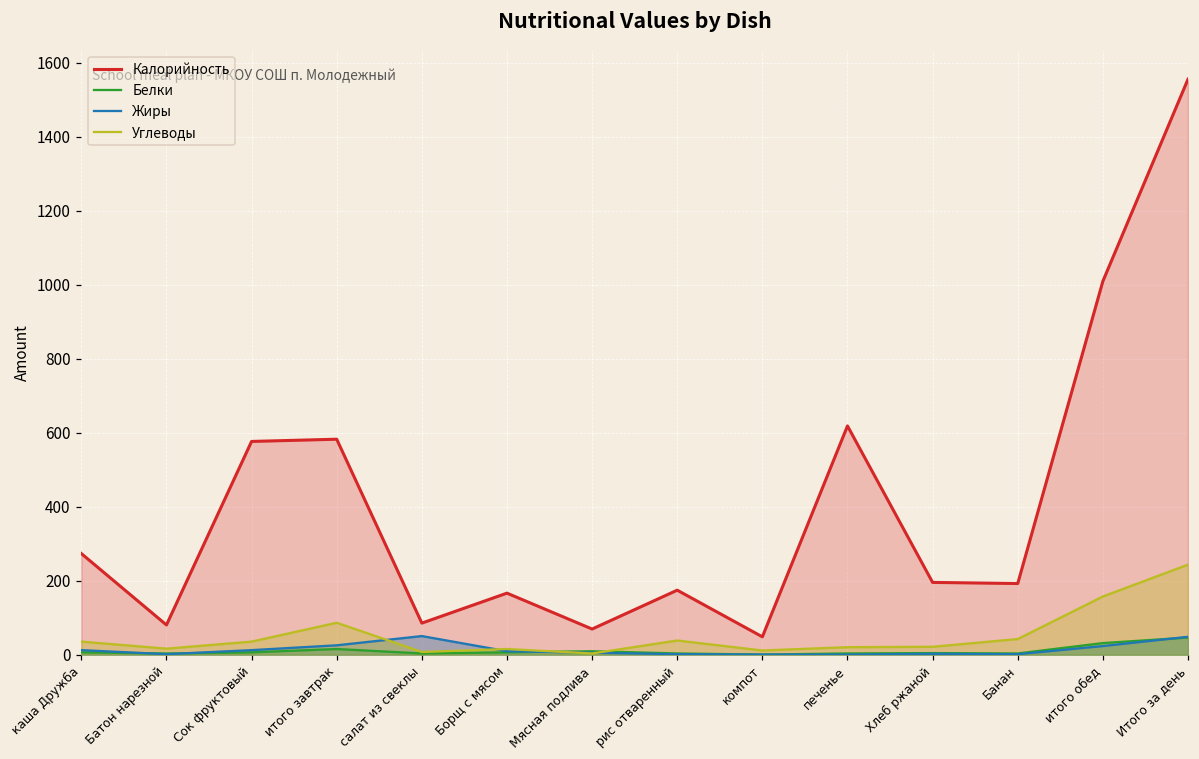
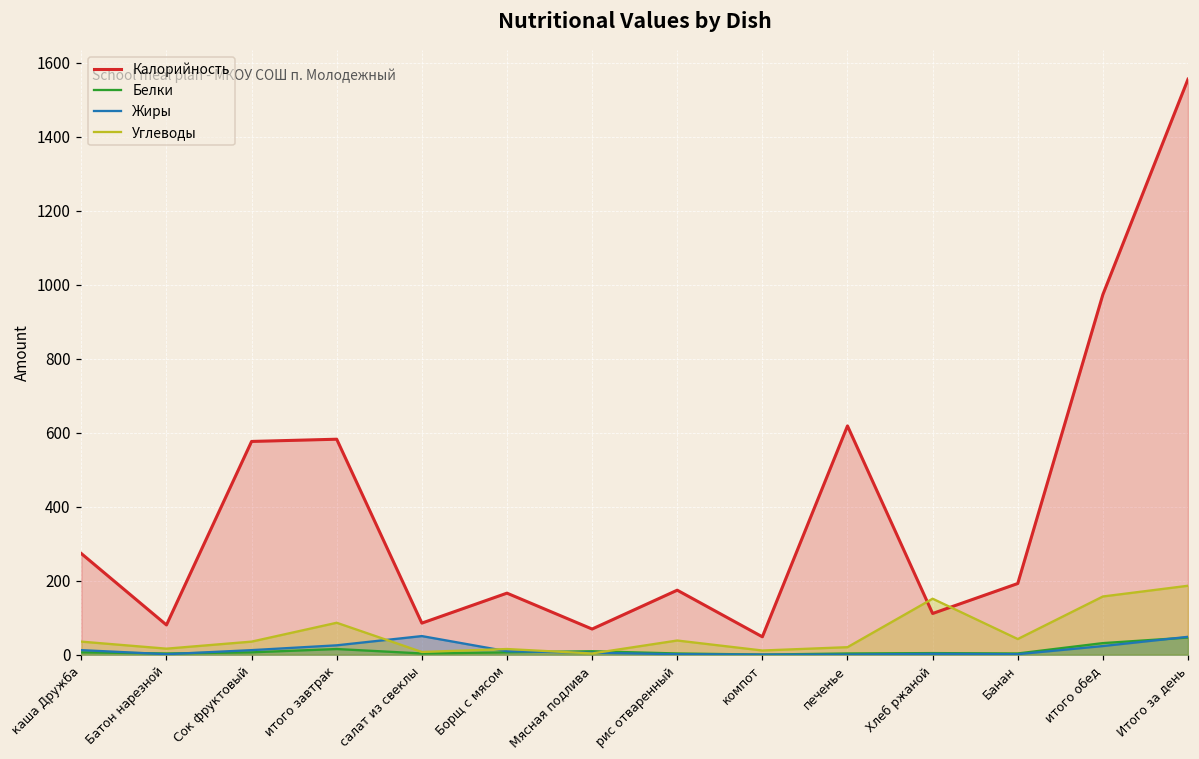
Калорийность, Хлеб ржаной: 200 -> 110
Углеводы, Хлеб ржаной: 20 -> 150
Калорийность, итого обед: 1010 -> 970
Углеводы, Итого за день: 240 -> 190
